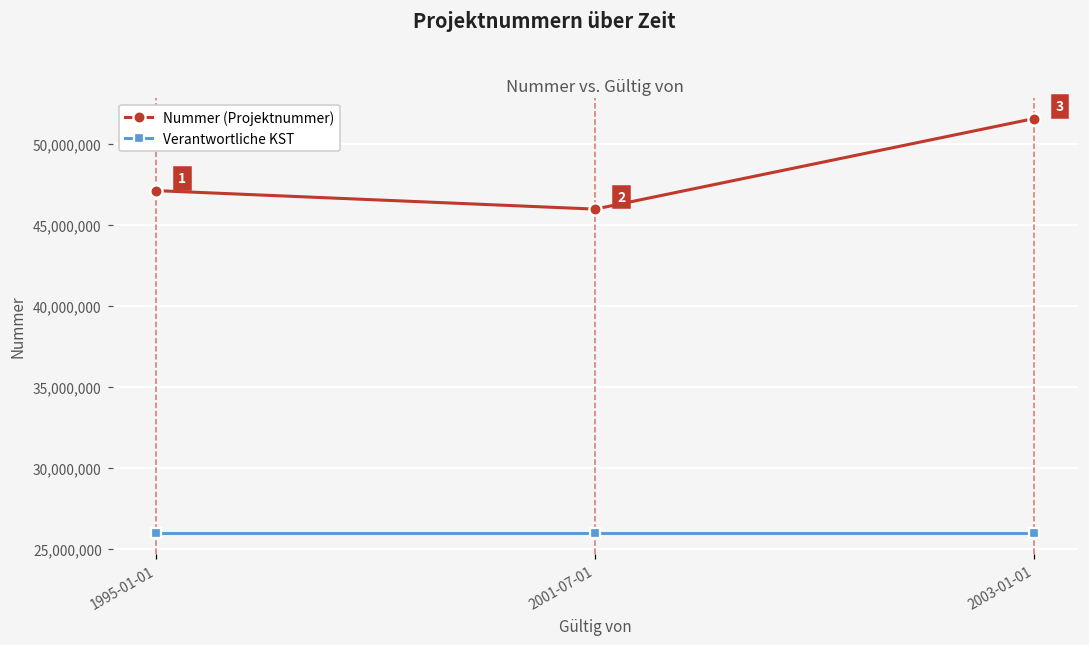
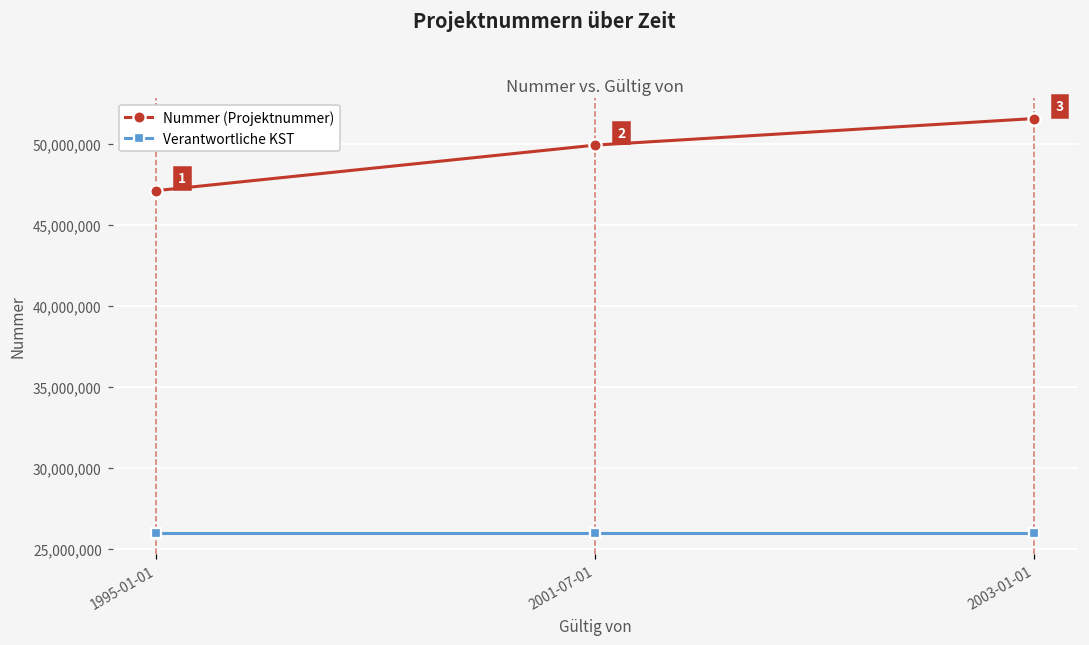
Nummer (Projektnummer), 2001-07-01: 46,000,000 -> 50,000,000
